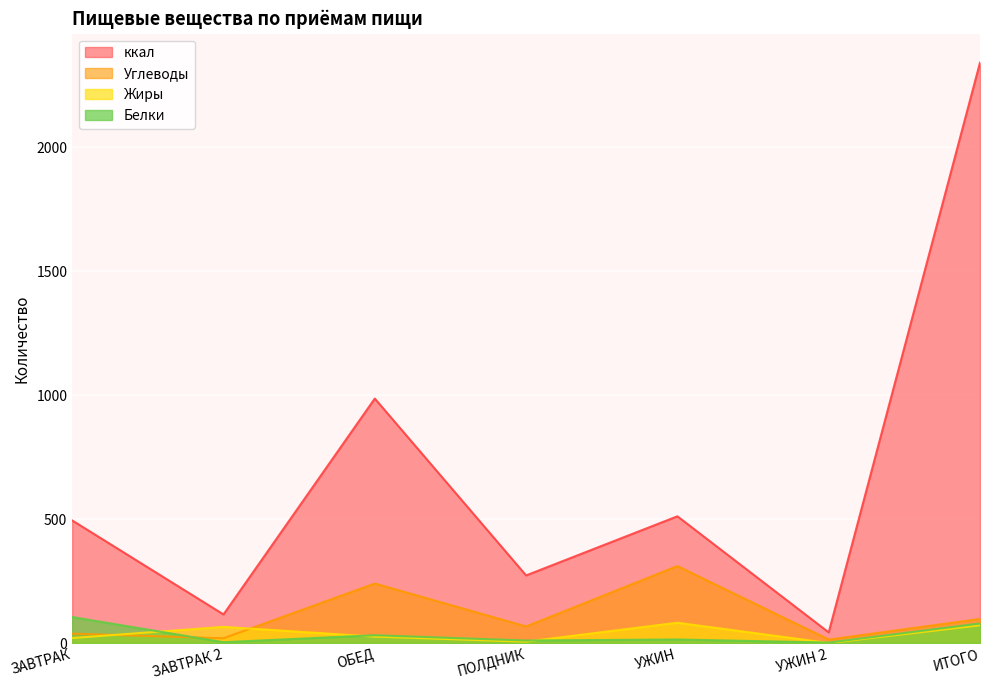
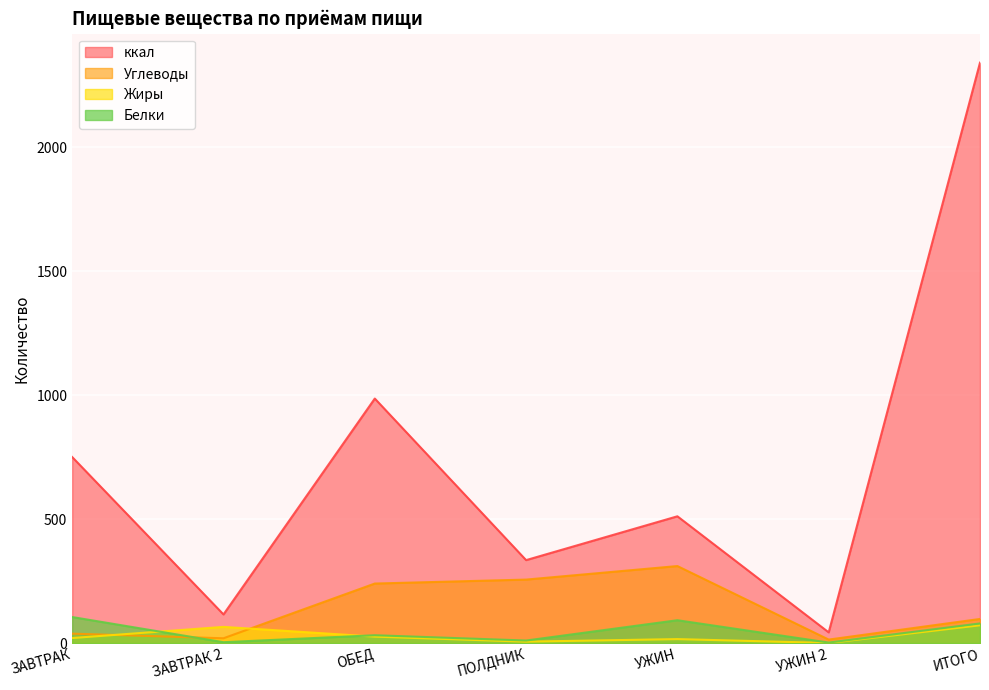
ккал, ЗАВТРАК: 490 -> 750
ккал, ПОЛДНИК: 270 -> 330
Углеводы, ПОЛДНИК: 70 -> 260
Жиры, УЖИН: 80 -> 20
Белки, УЖИН: 10 -> 90
